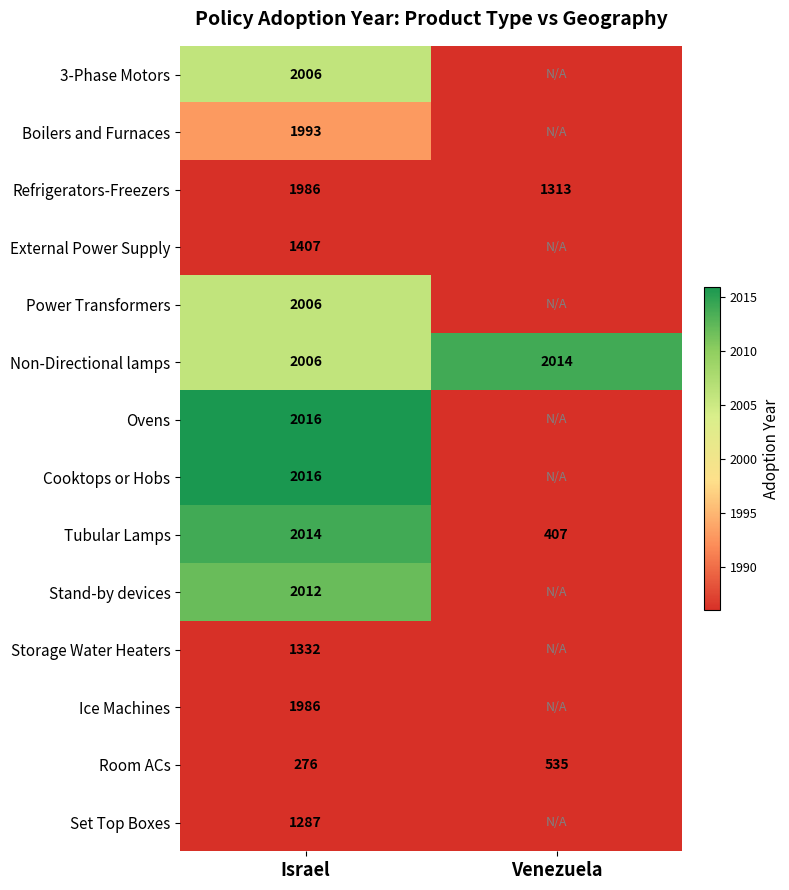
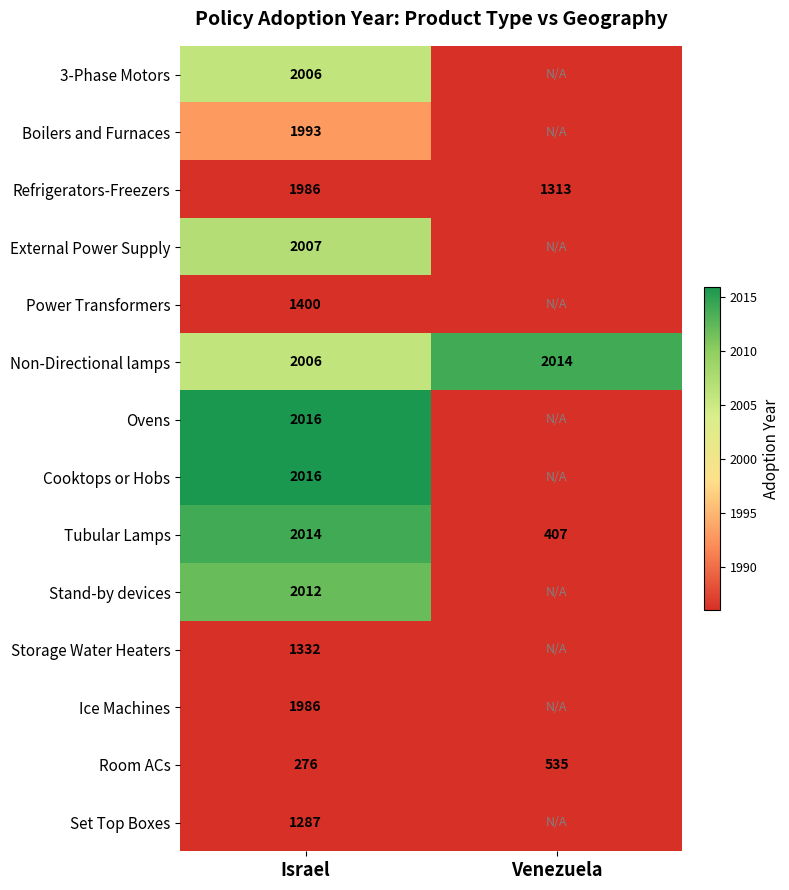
External Power Supply, Israel: 1407 -> 2007
Power Transformers, Israel: 2006 -> 1400
